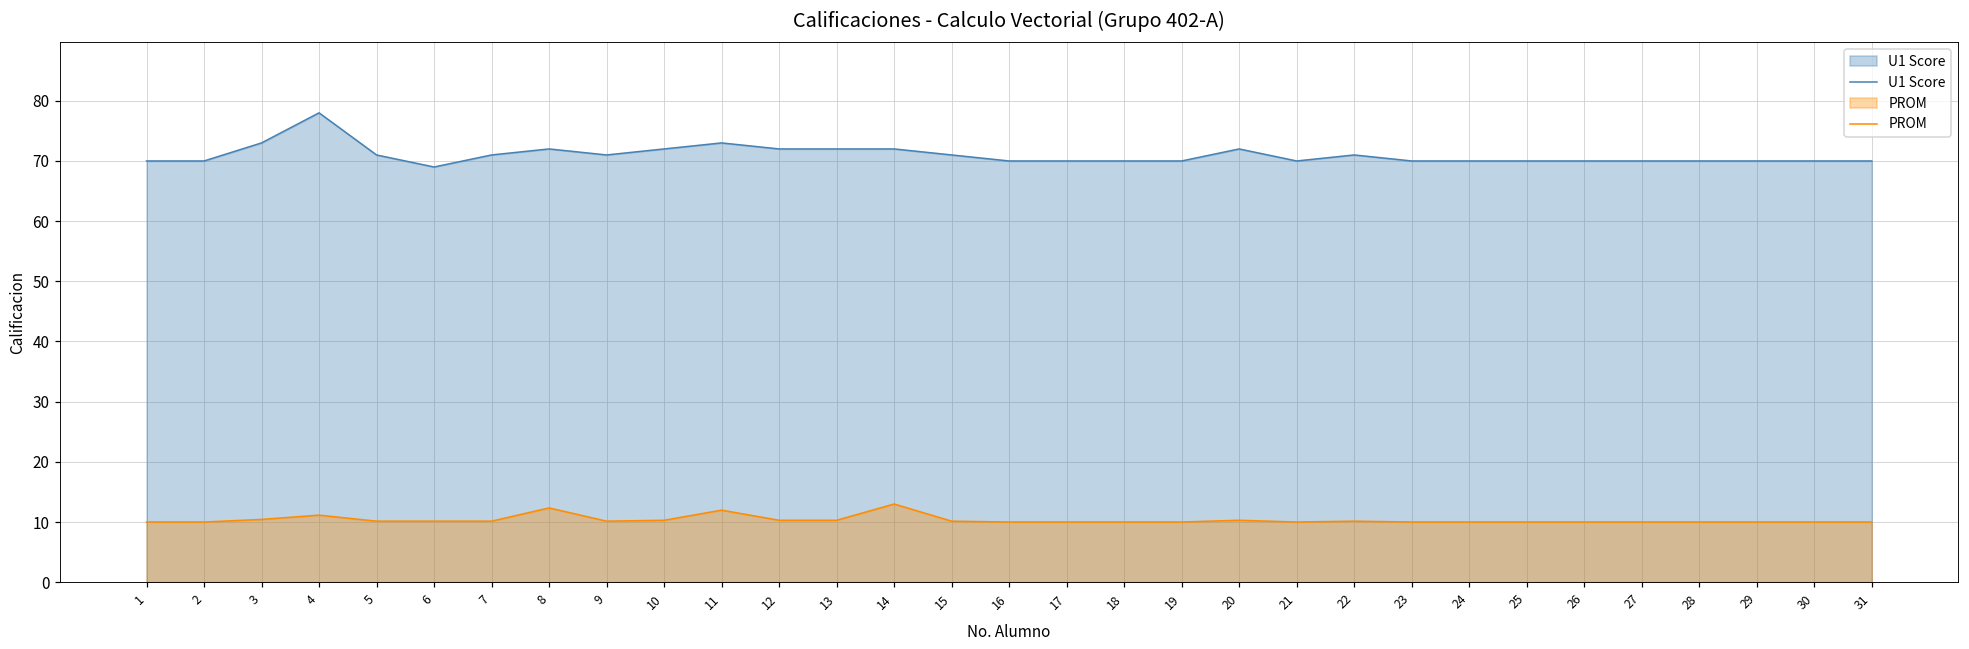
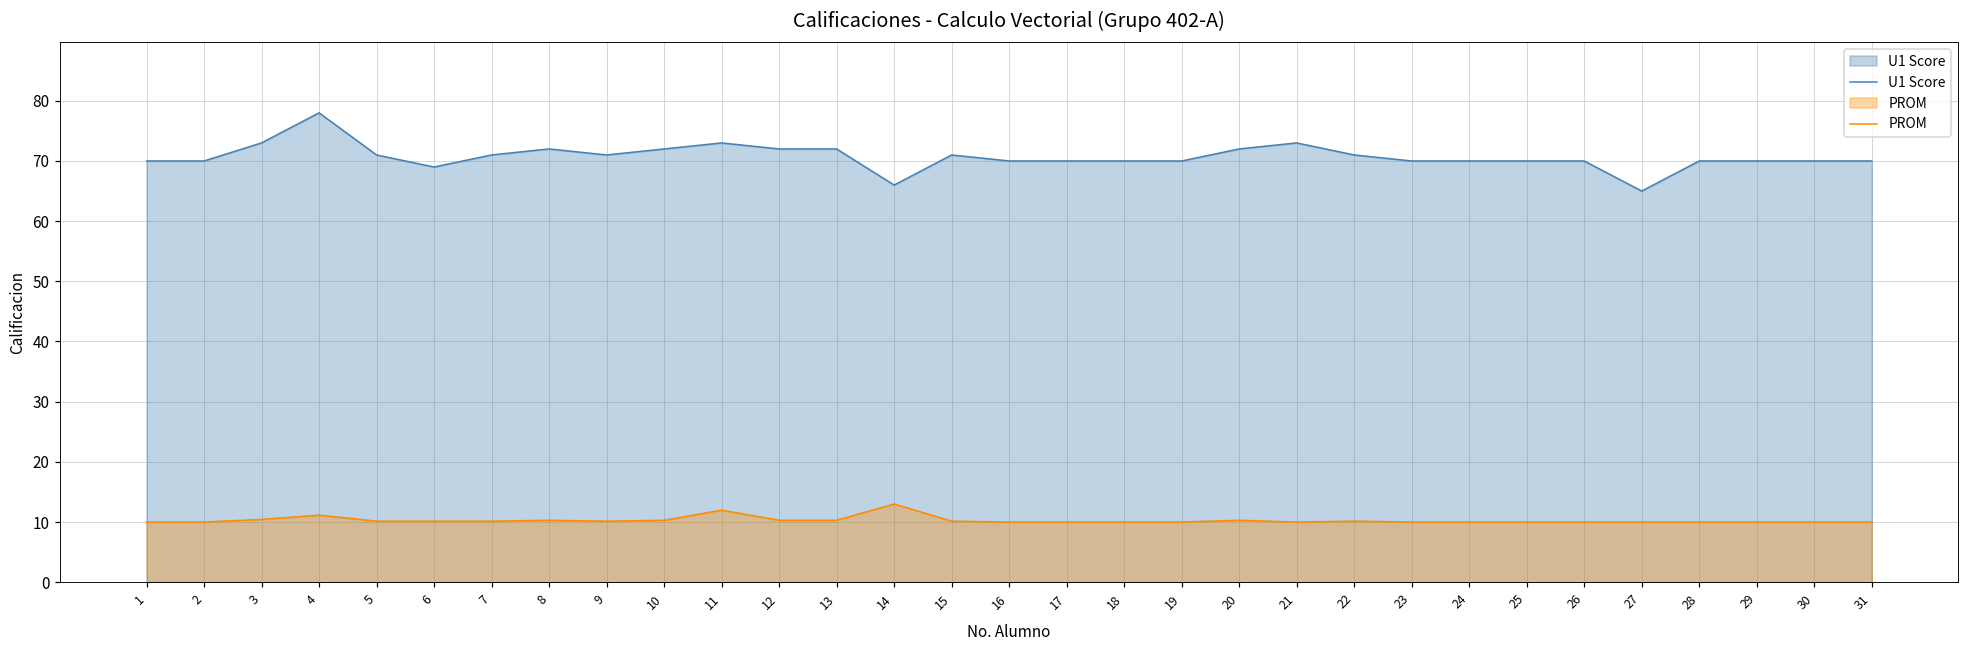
PROM, 8: 12 -> 10
U1 Score, 14: 72 -> 66
U1 Score, 21: 70 -> 73
U1 Score, 27: 70 -> 65
